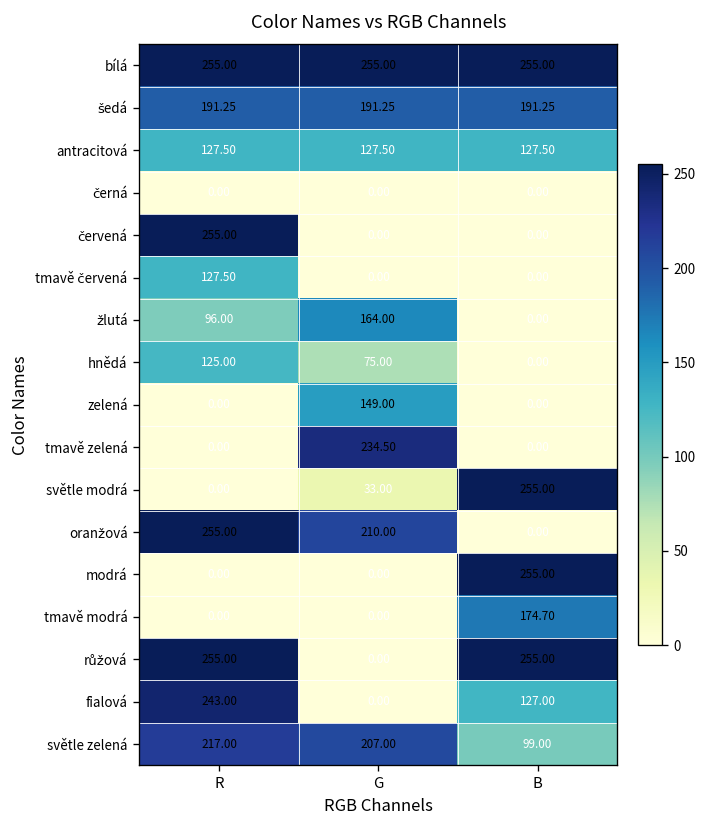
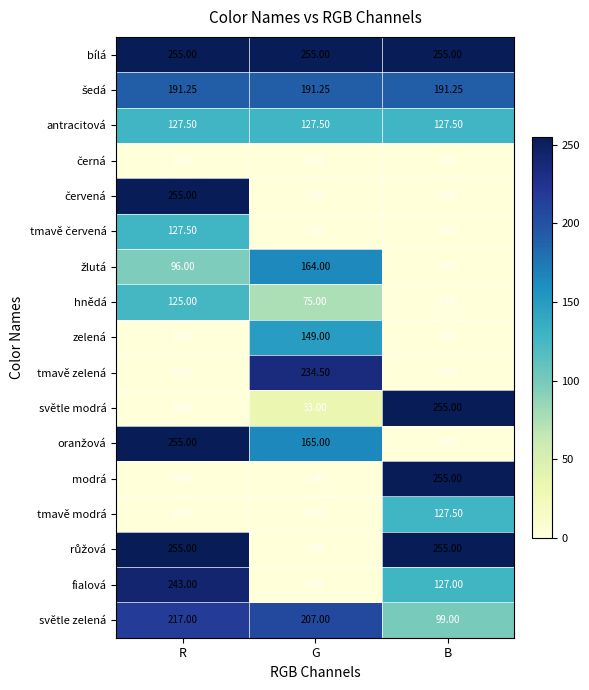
oranžová, G: 210.00 -> 165.00
tmavě modrá, B: 174.70 -> 127.50
